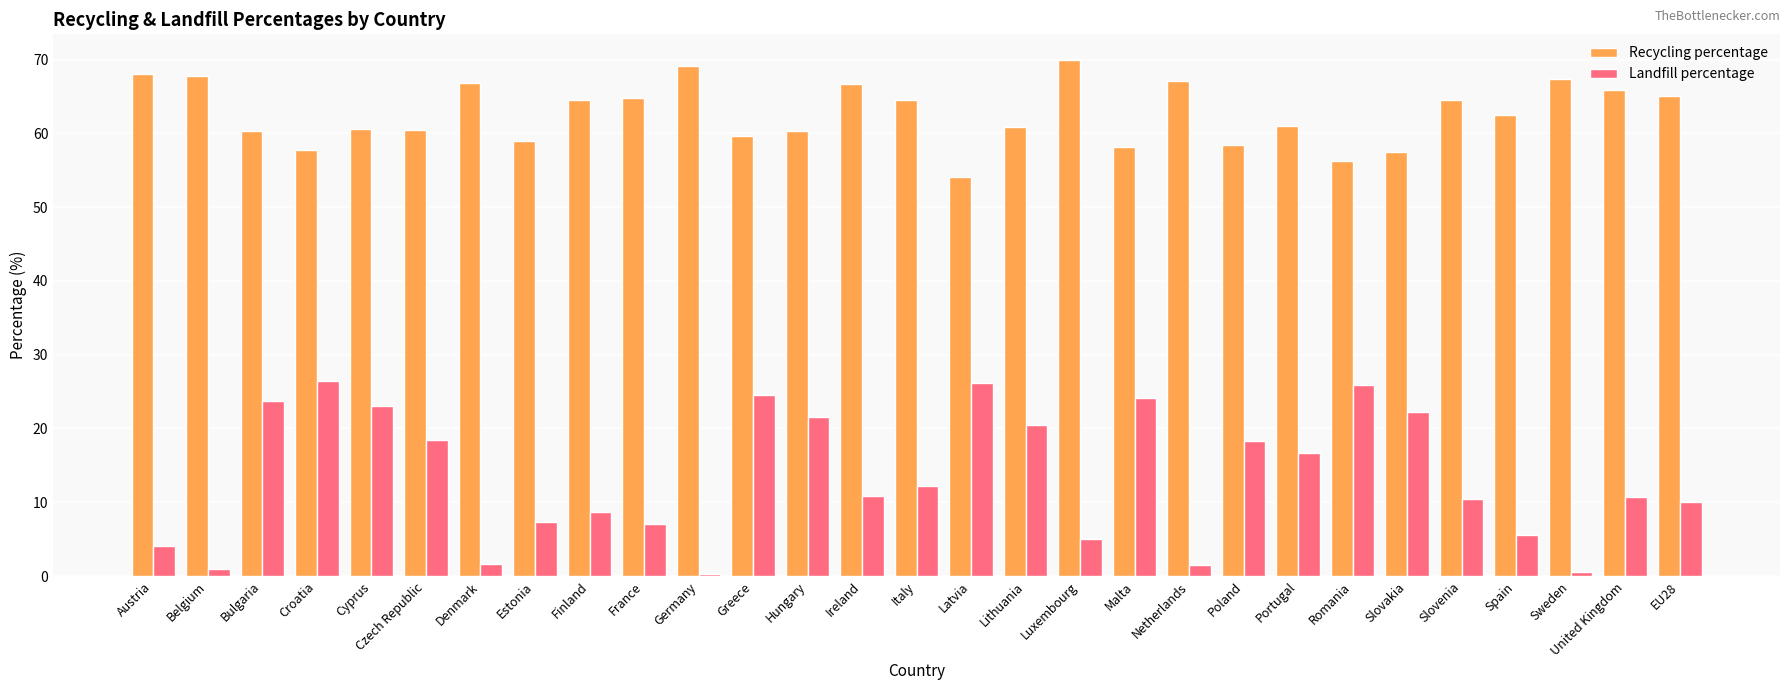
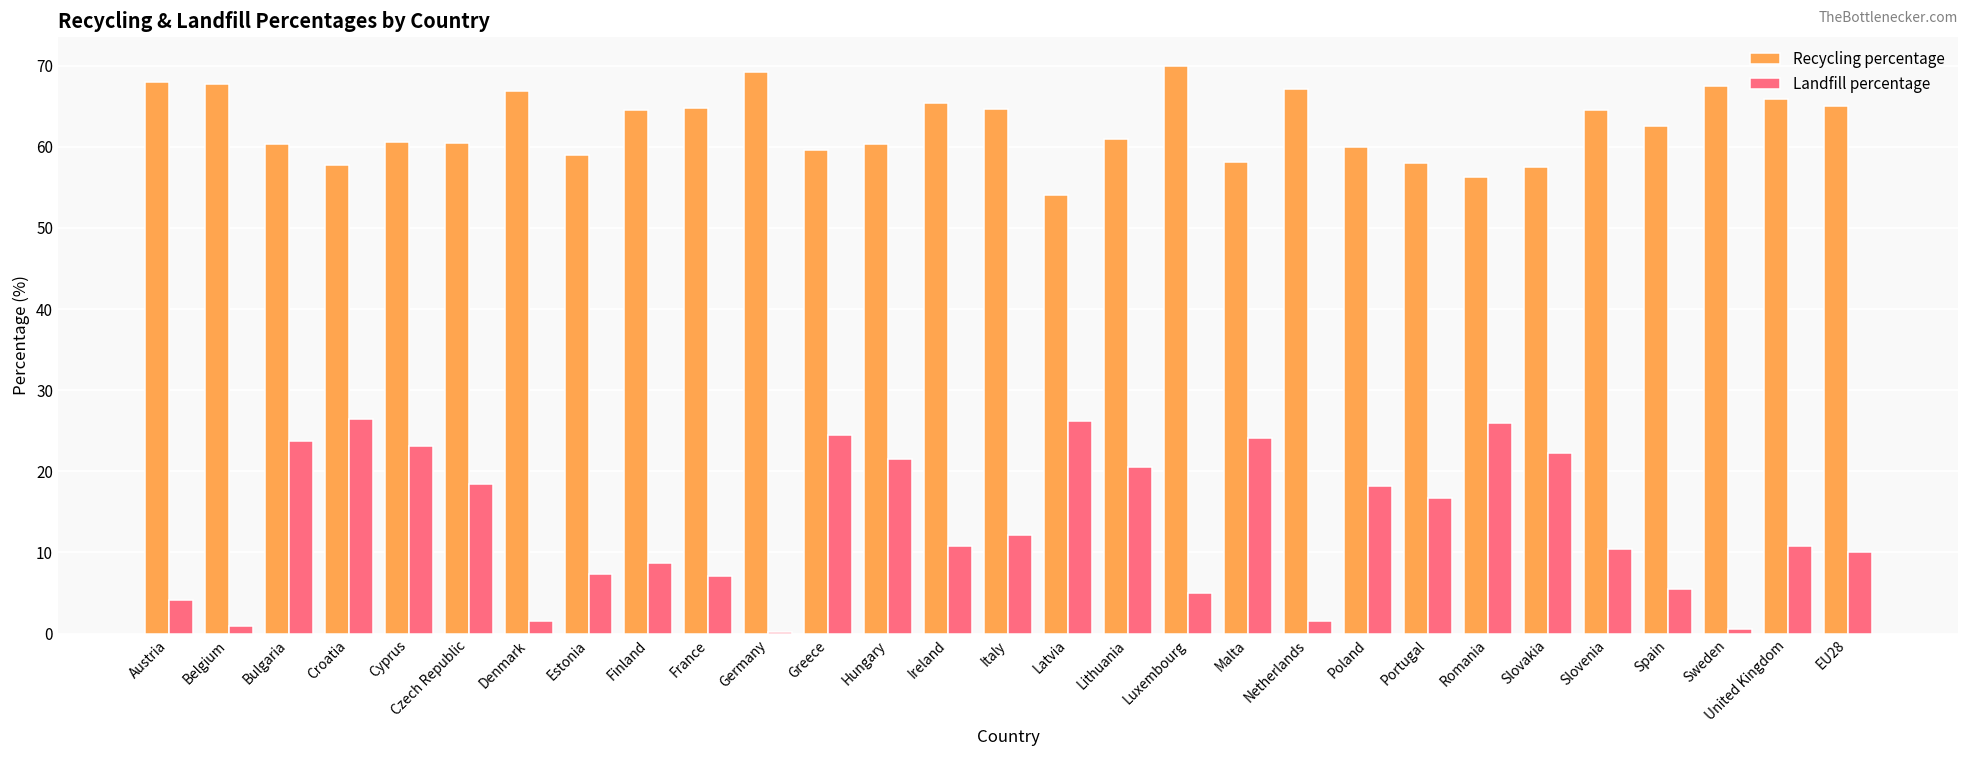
Recycling percentage, Ireland: 67 -> 65
Recycling percentage, Poland: 58 -> 60
Recycling percentage, Portugal: 61 -> 58
